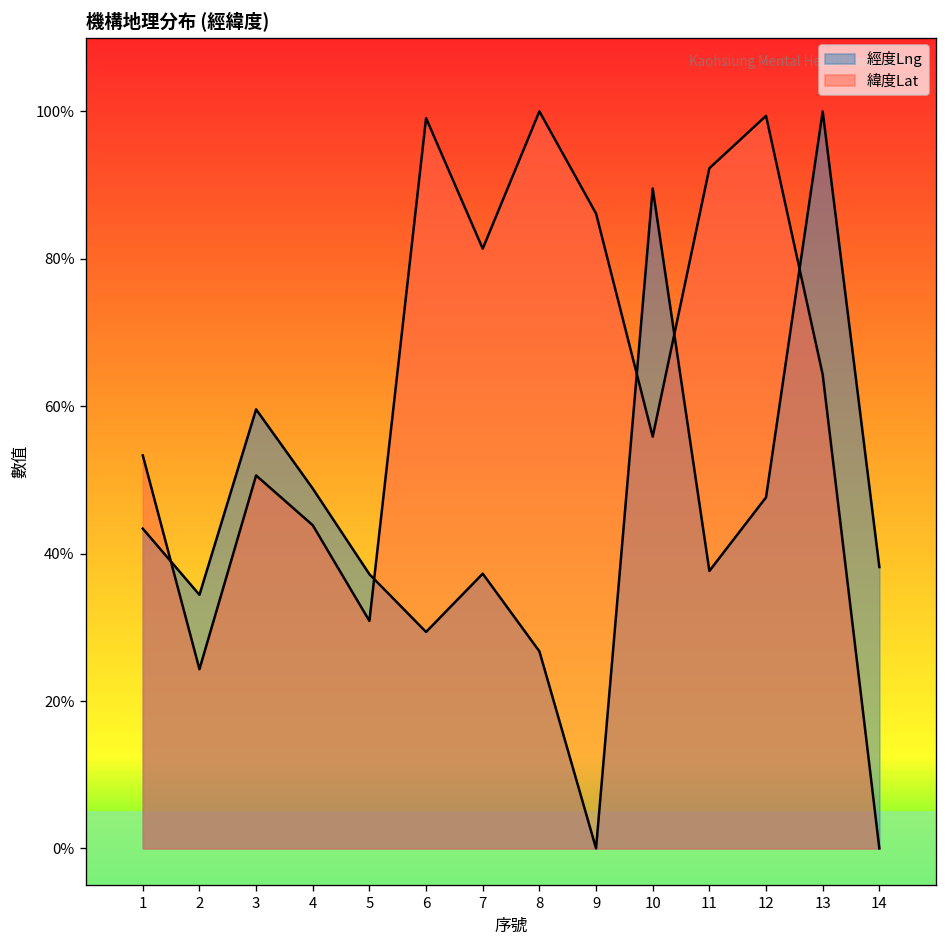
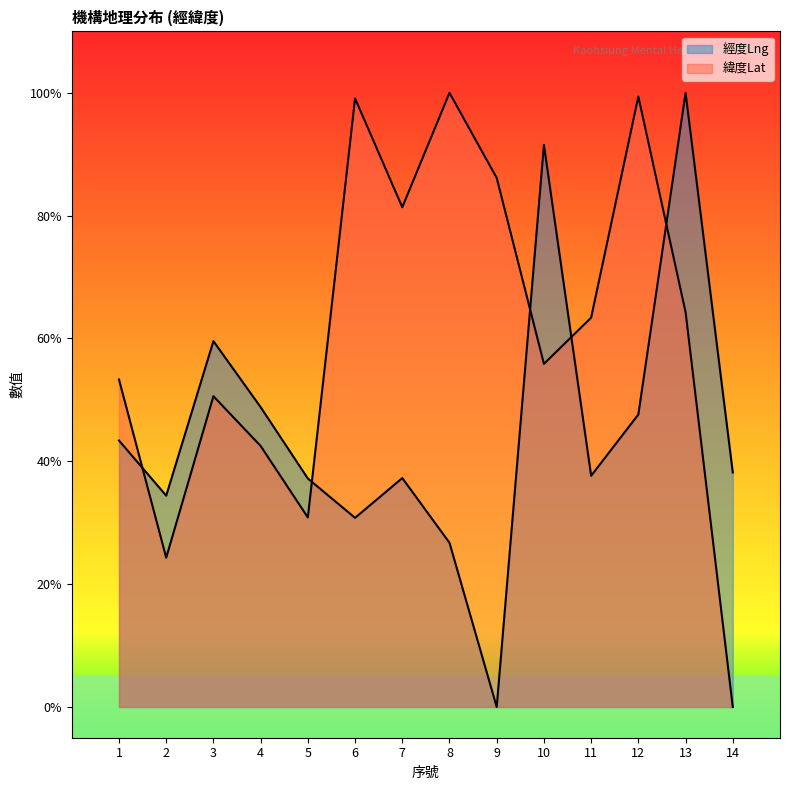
緯度Lat, 4: 44% -> 42%
經度Lng, 6: 29% -> 31%
經度Lng, 10: 90% -> 92%
緯度Lat, 11: 92% -> 63%
